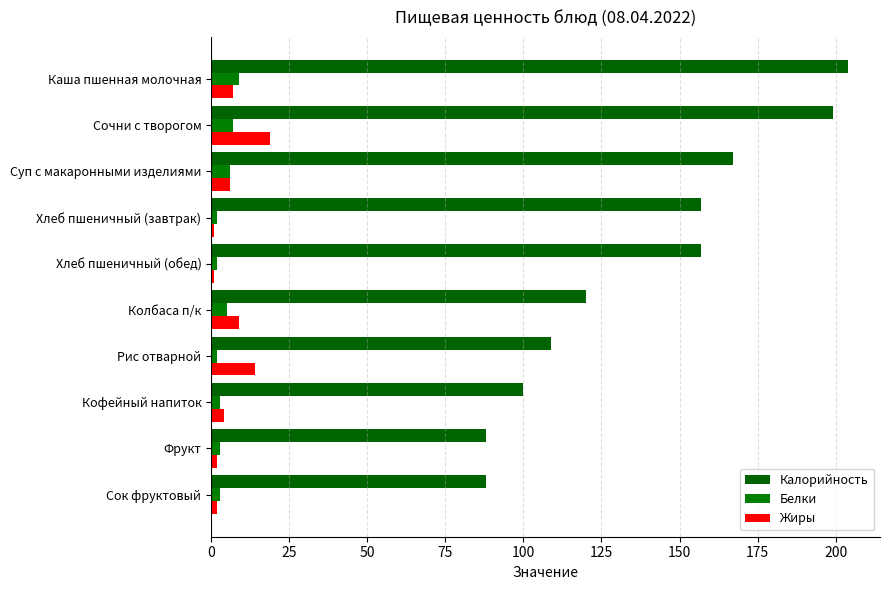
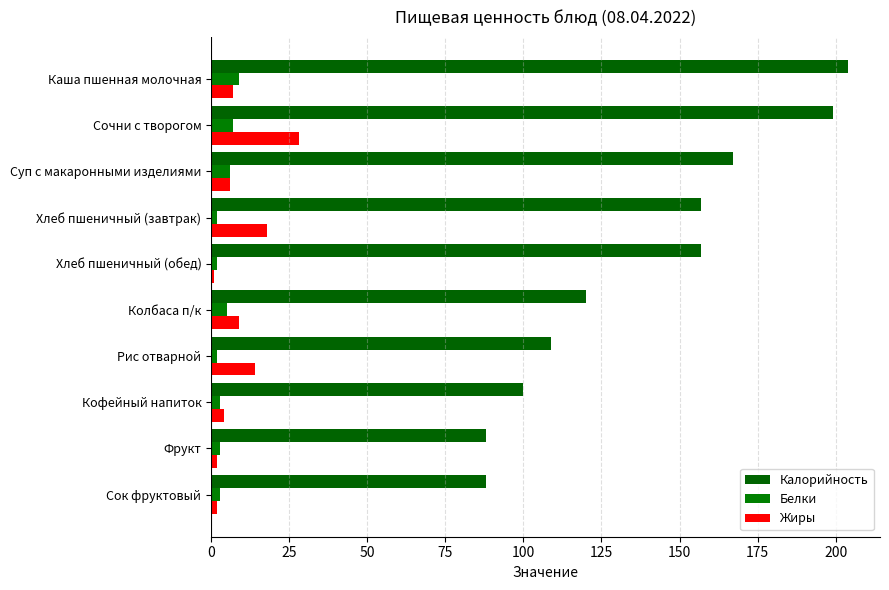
Жиры, Сочни с творогом: 19 -> 28
Жиры, Хлеб пшеничный (завтрак): 1 -> 18
